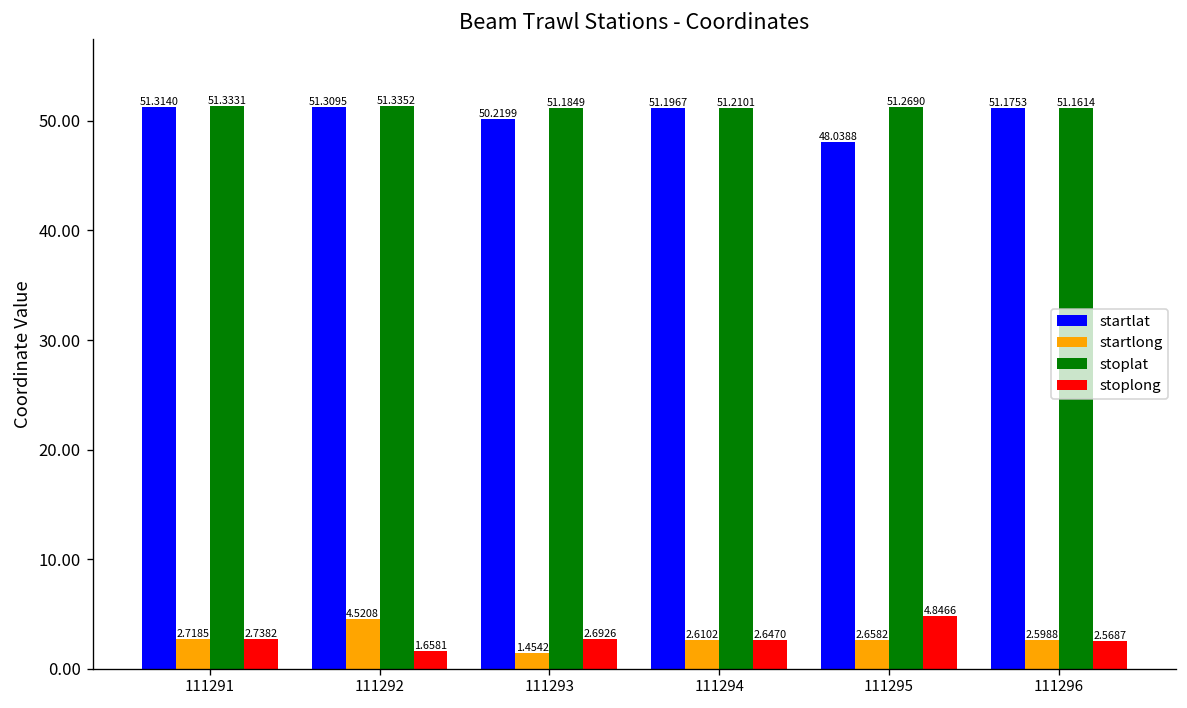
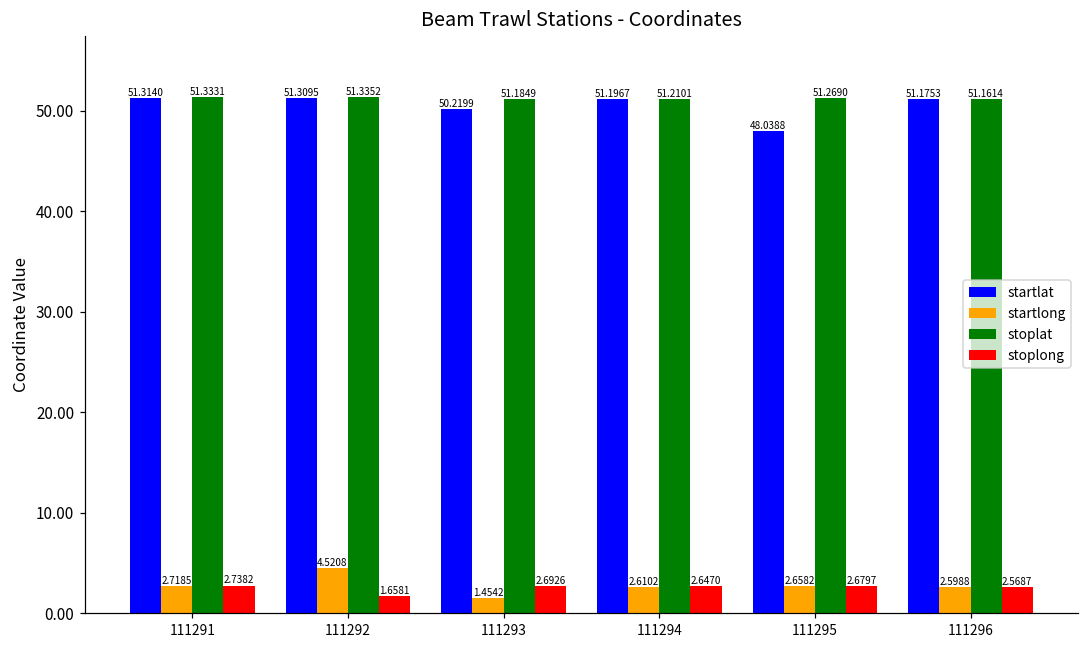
stoplong, 111295: 4.8466 -> 2.6797
